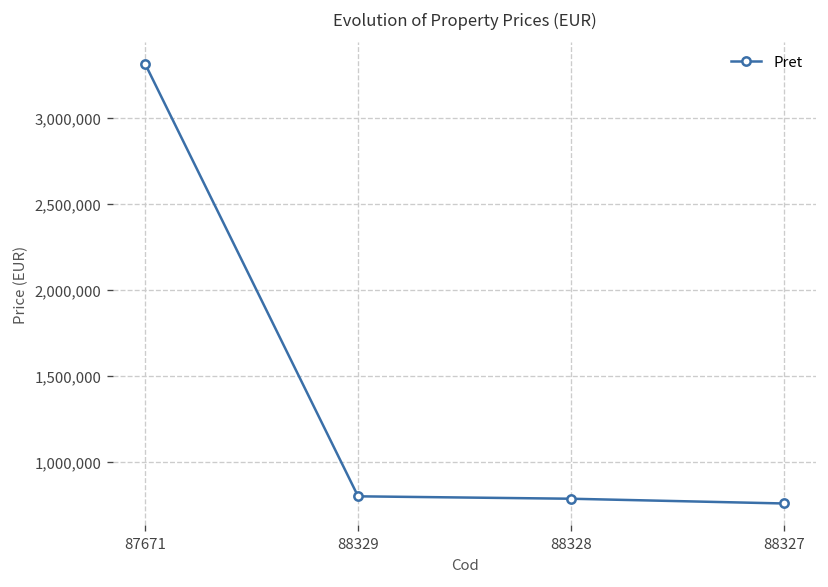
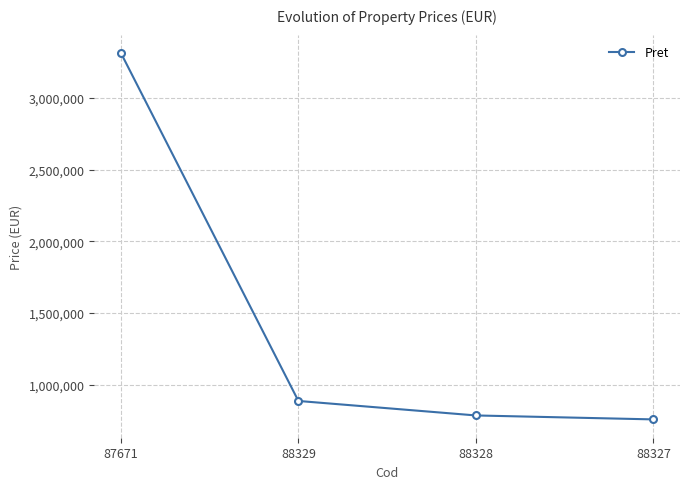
88329: 800,000 -> 890,000
